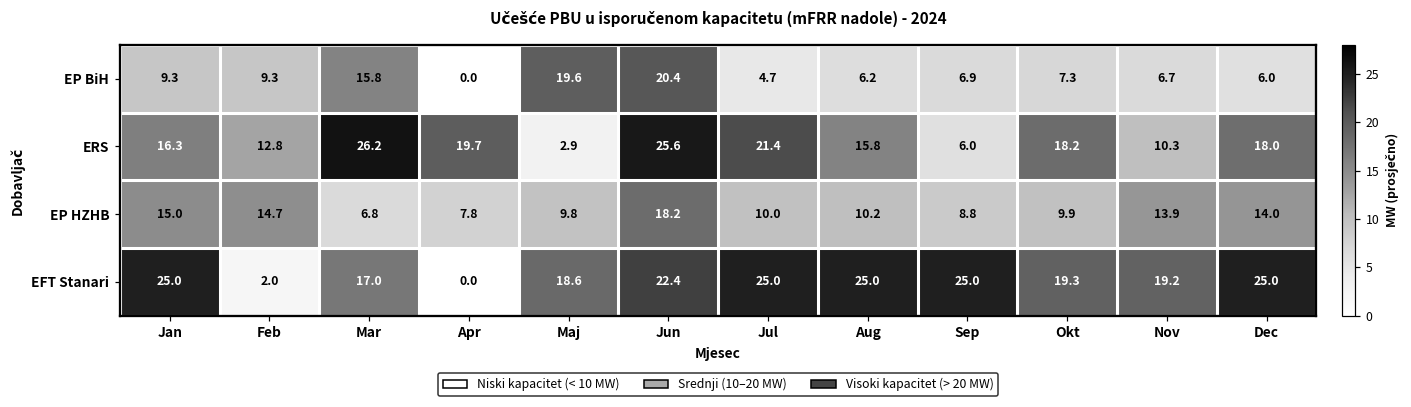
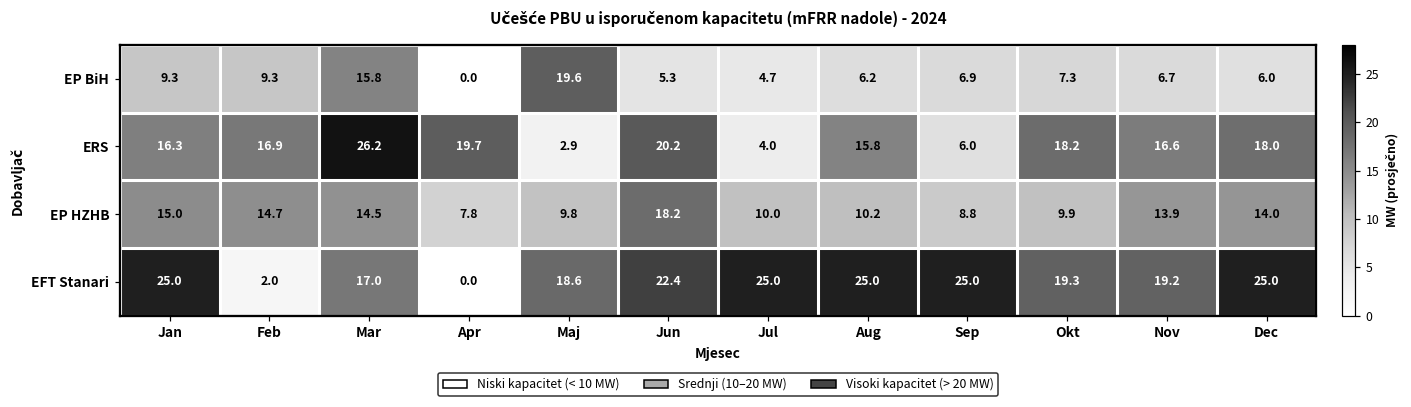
EP BiH, Jun: 20.4 -> 5.3
ERS, Feb: 12.8 -> 16.9
ERS, Jun: 25.6 -> 20.2
ERS, Jul: 21.4 -> 4.0
ERS, Nov: 10.3 -> 16.6
EP HZHB, Mar: 6.8 -> 14.5
